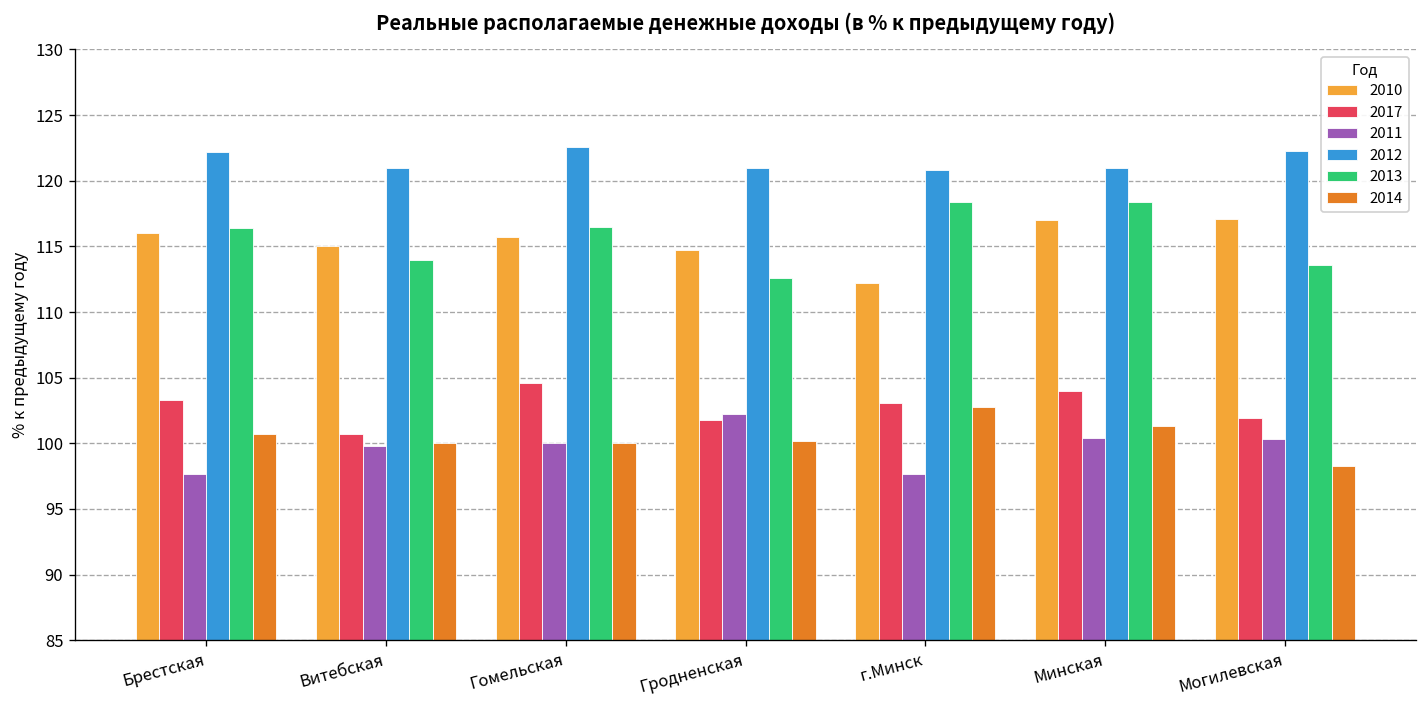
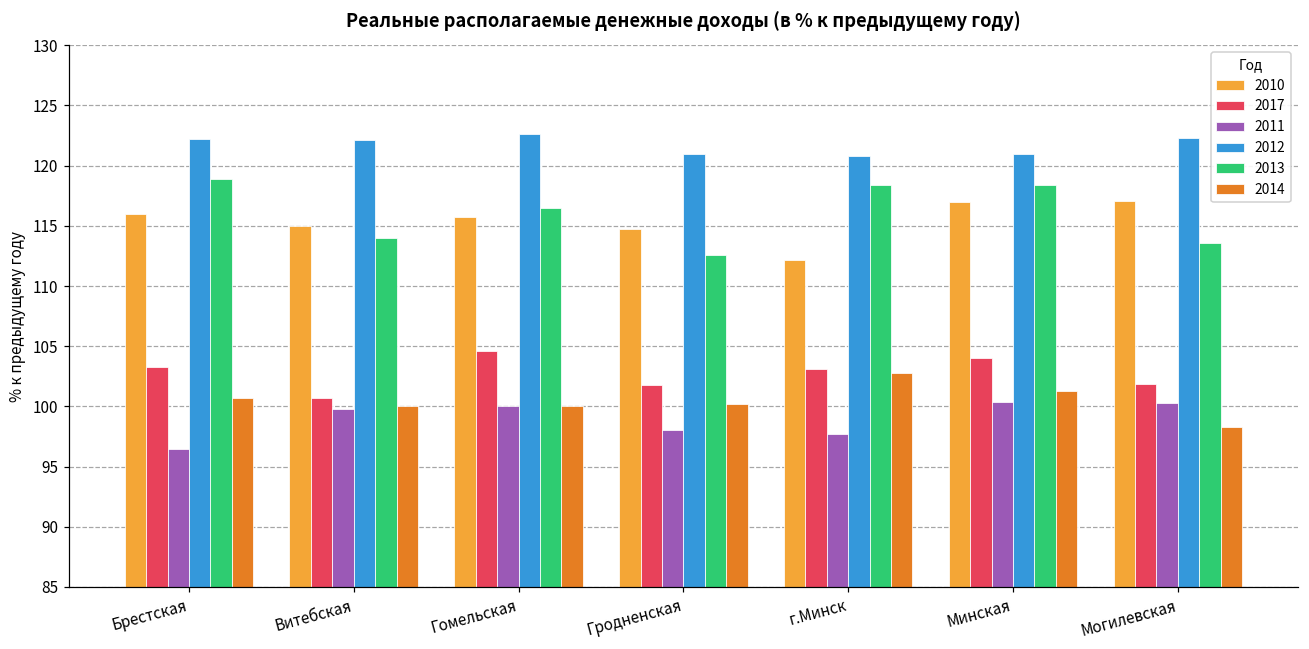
2011, Брестская: 97.7 -> 96.5
2013, Брестская: 116.4 -> 118.9
2012, Витебская: 121.0 -> 122.1
2011, Гродненская: 102.2 -> 98.0
